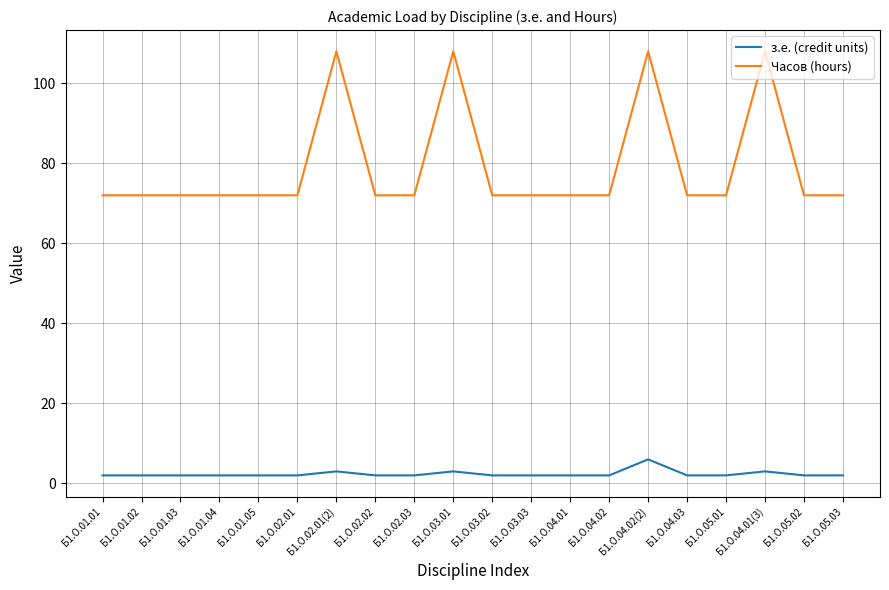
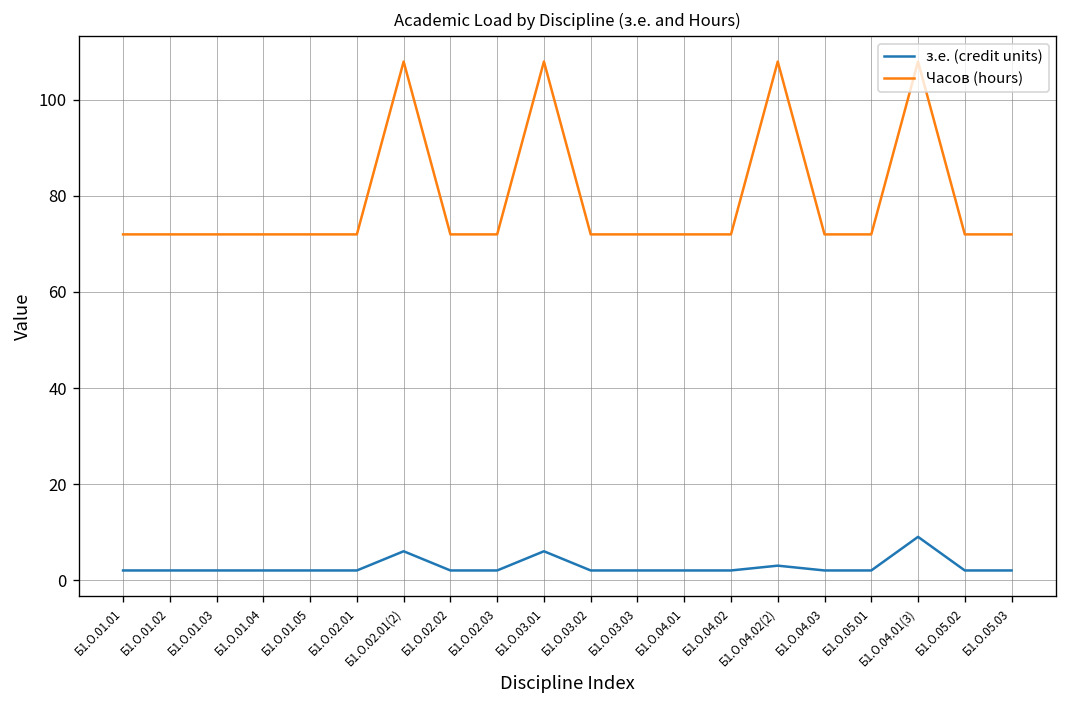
з.е. (credit units), Б1.О.02.01(2): 3 -> 6
з.е. (credit units), Б1.О.03.01: 3 -> 6
з.е. (credit units), Б1.О.04.02(2): 6 -> 3
з.е. (credit units), Б1.О.04.01(3): 3 -> 9
